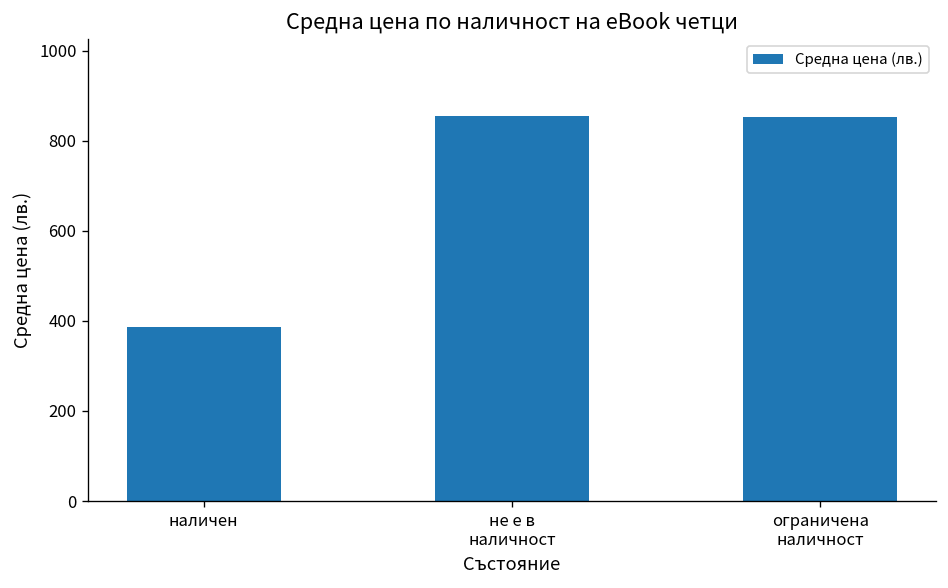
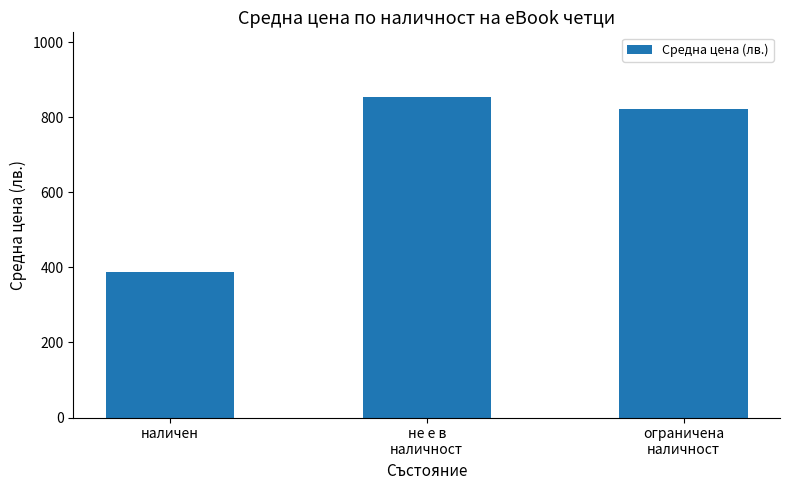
ограничена наличност: 850 -> 820
